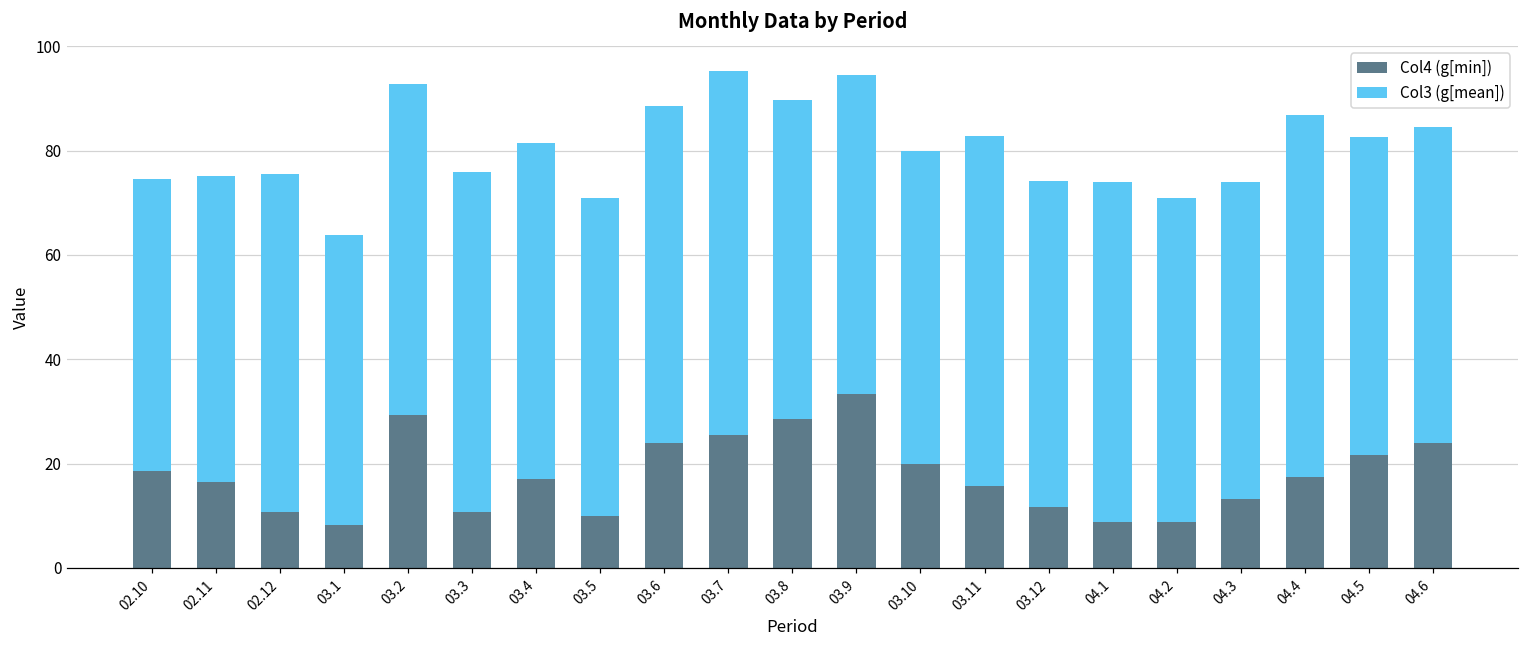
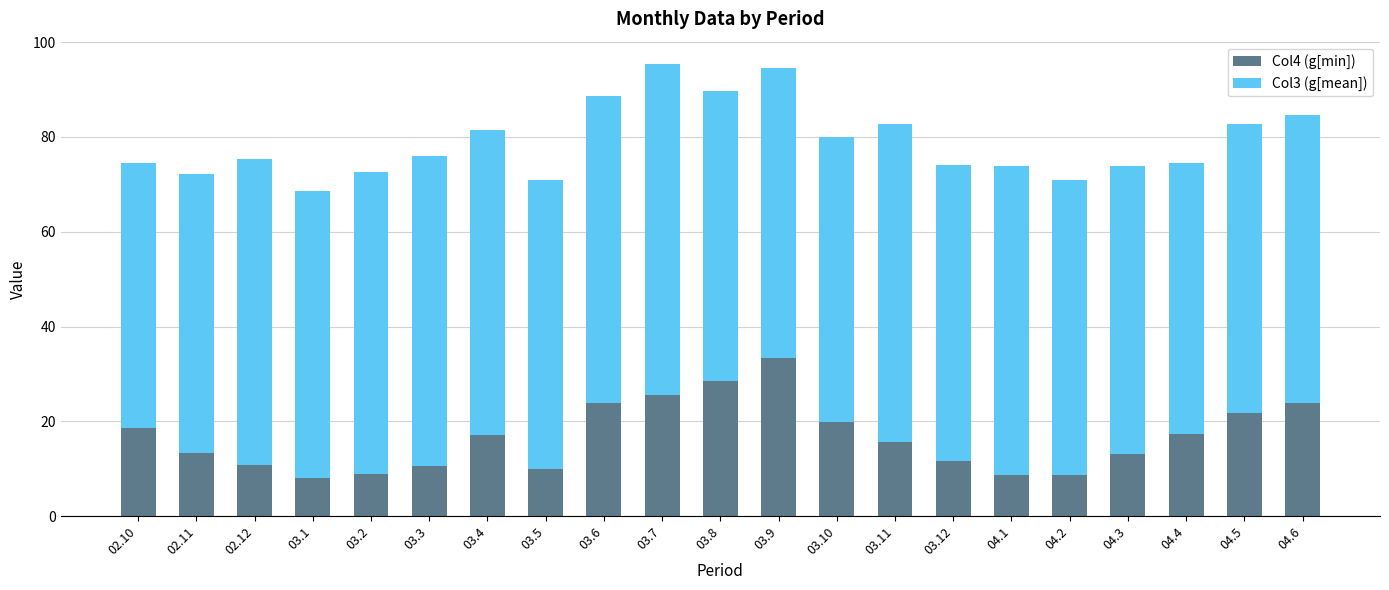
Col4 (g[min]), 02.11: 16 -> 13
Col3 (g[mean]), 03.1: 56 -> 60
Col4 (g[min]), 03.2: 29 -> 9
Col3 (g[mean]), 04.4: 69 -> 57
